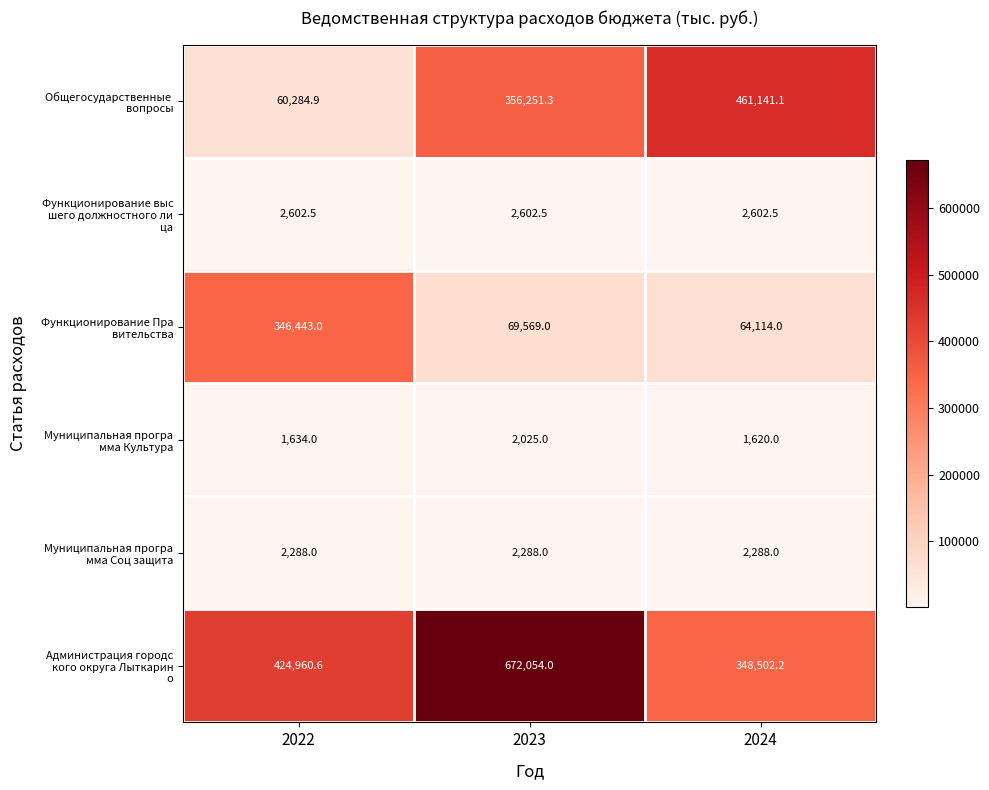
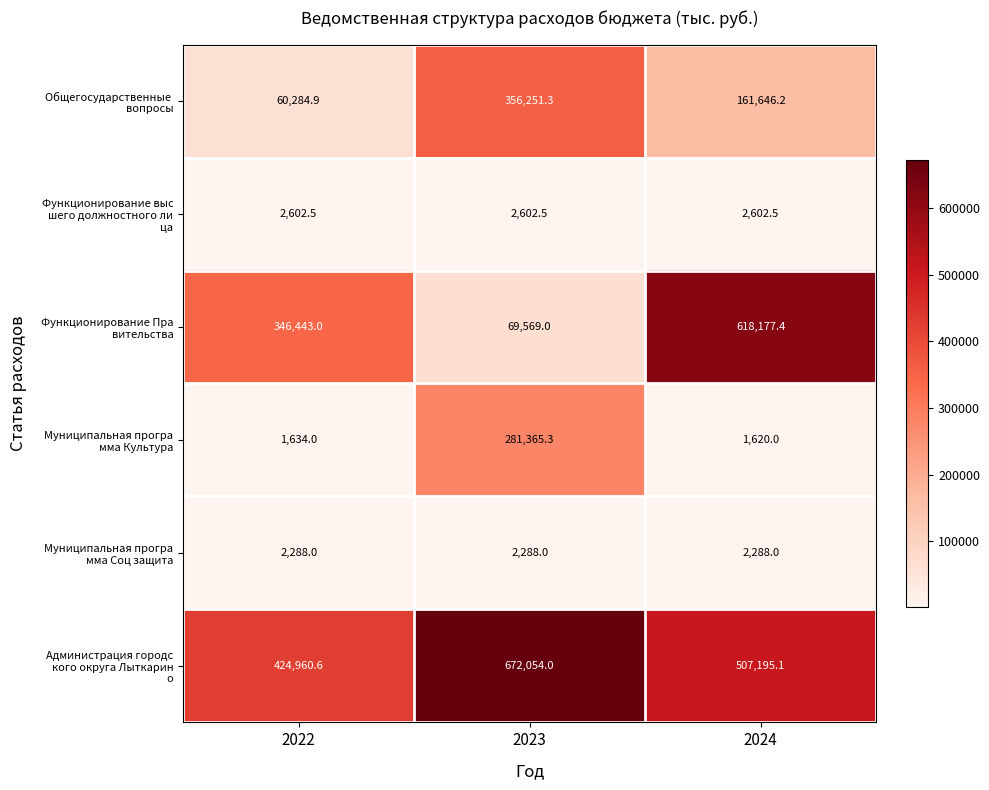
Общегосударственные вопросы, 2024: 461,141.1 -> 161,646.2
Функционирование Пра вительства, 2024: 64,114.0 -> 618,177.4
Муниципальная програ мма Культура, 2023: 2,025.0 -> 281,365.3
Администрация городс кого округа Лыткарин о, 2024: 348,502.2 -> 507,195.1
